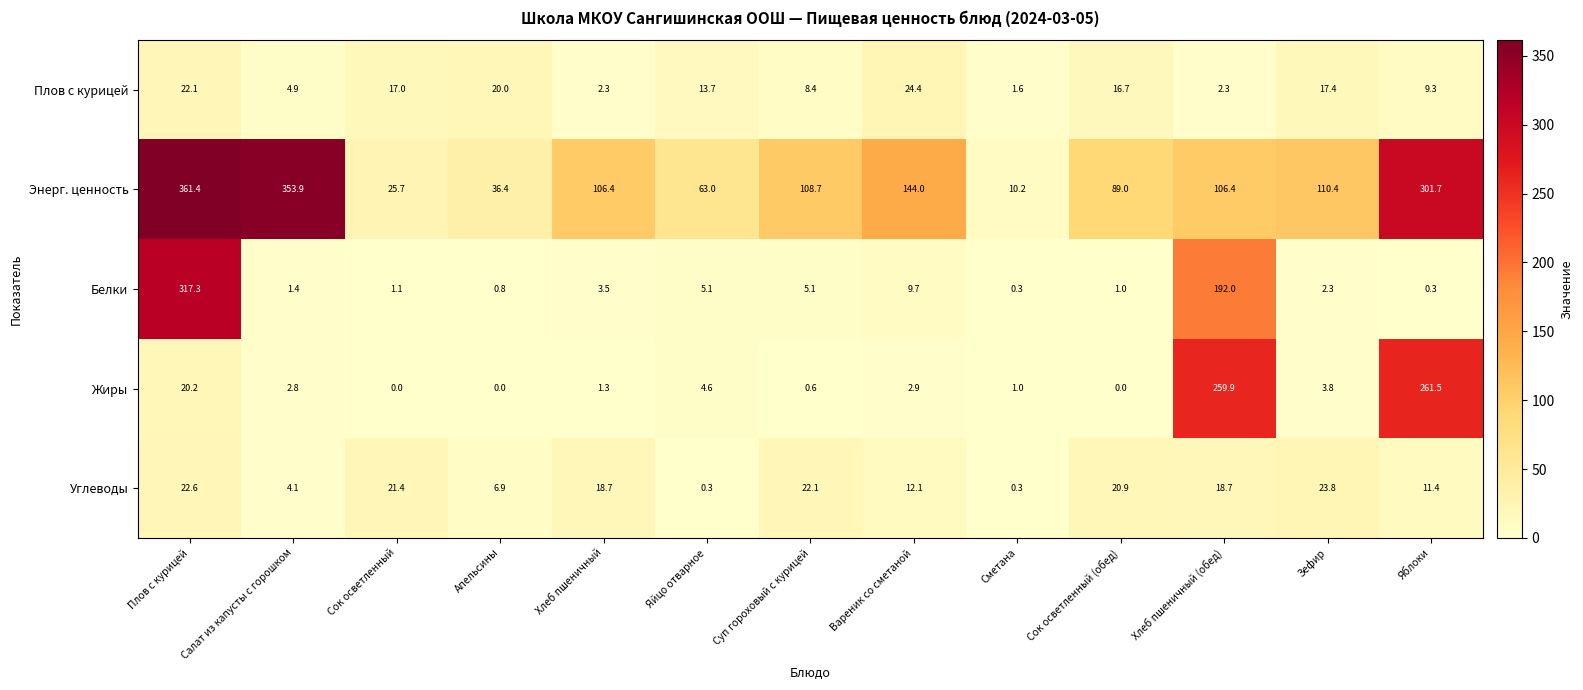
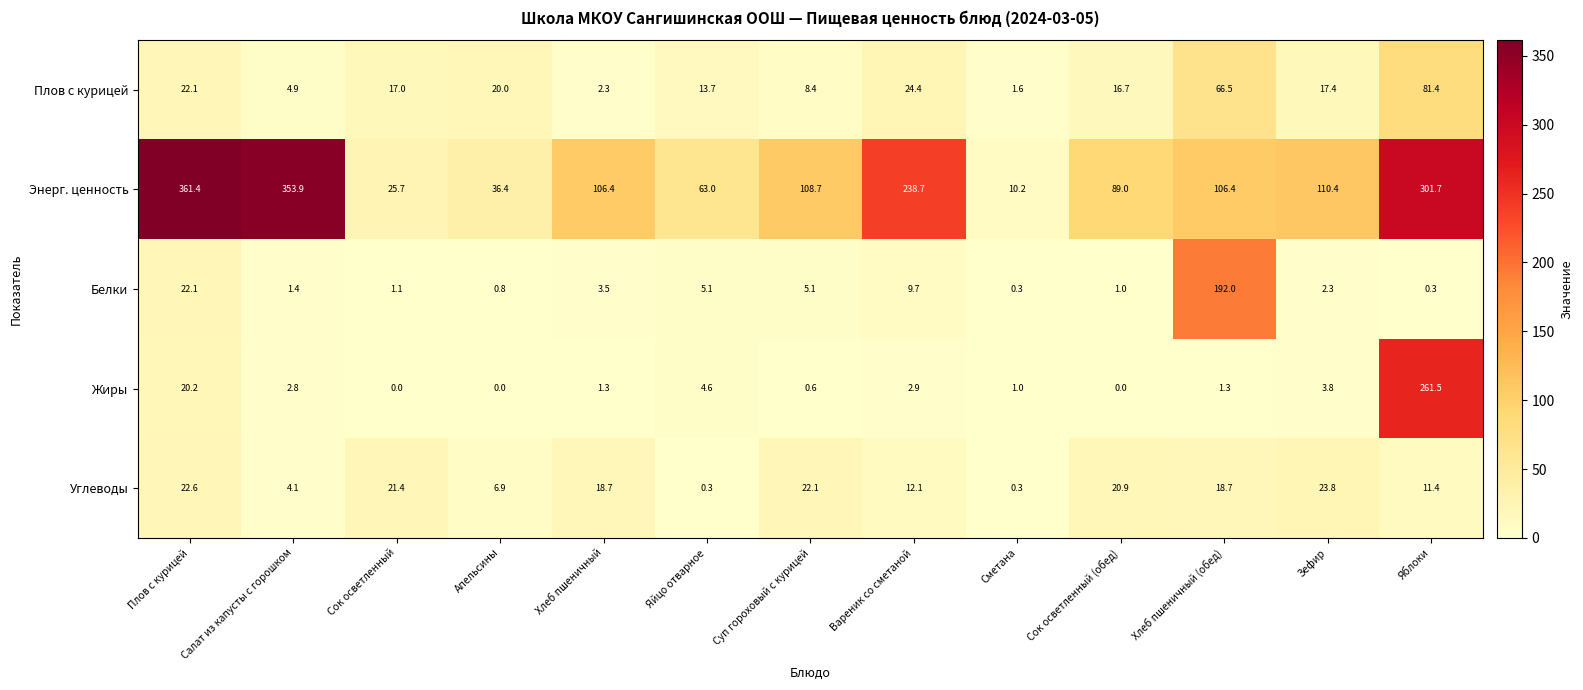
Плов с курицей, Хлеб пшеничный (обед): 2.3 -> 66.5
Плов с курицей, Яблоки: 9.3 -> 81.4
Энерг. ценность, Вареник со сметаной: 144.0 -> 238.7
Белки, Плов с курицей: 317.3 -> 22.1
Жиры, Хлеб пшеничный (обед): 259.9 -> 1.3
